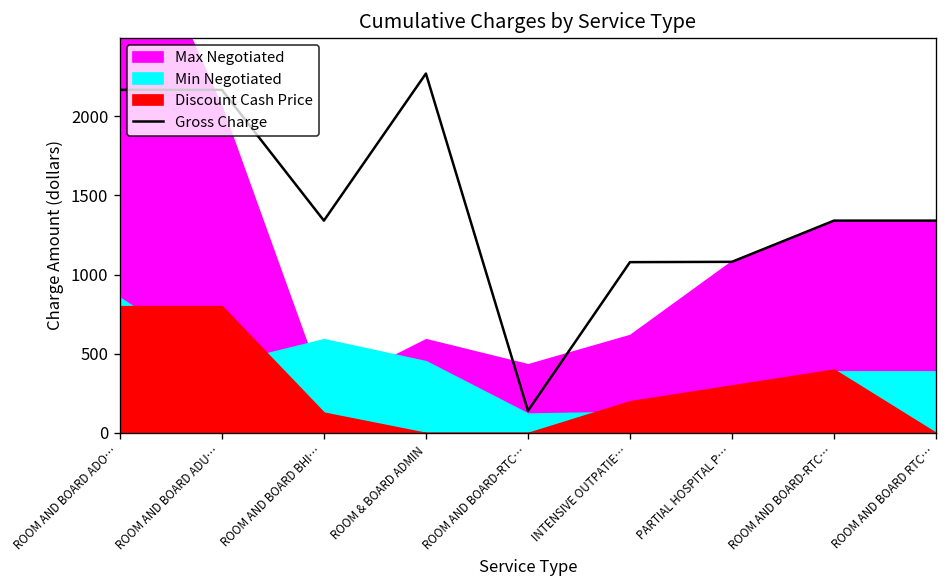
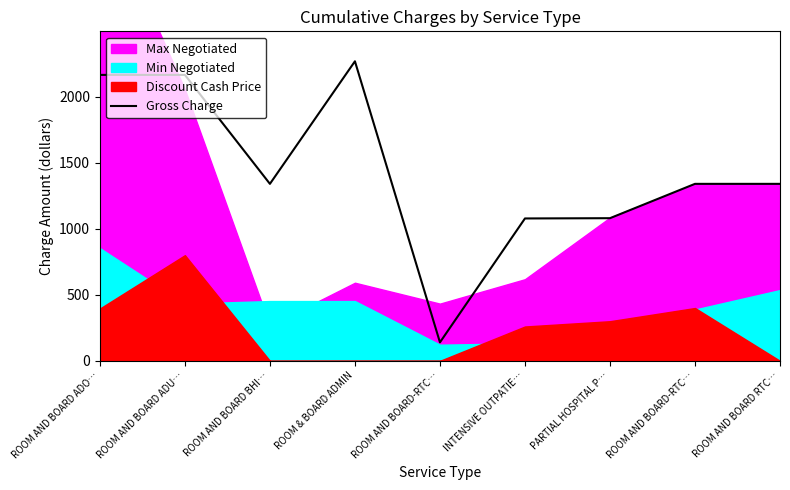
Discount Cash Price, ROOM AND BOARD ADO…: 800 -> 400
Min Negotiated, ROOM AND BOARD BHI…: 590 -> 450
Discount Cash Price, ROOM AND BOARD BHI…: 130 -> 0
Discount Cash Price, INTENSIVE OUTPATIE…: 200 -> 260
Min Negotiated, ROOM AND BOARD RTC…: 390 -> 540
